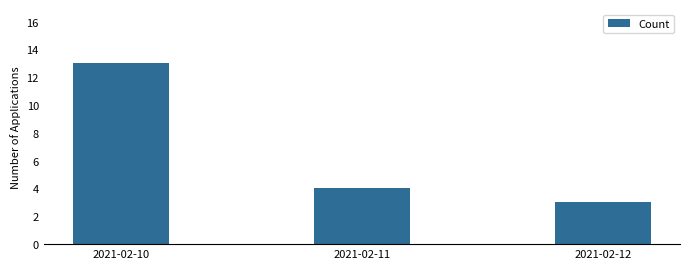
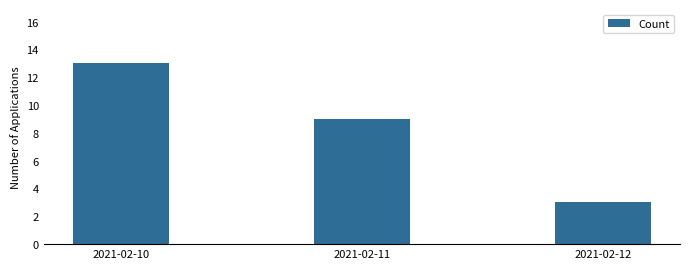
2021-02-11: 4 -> 9
